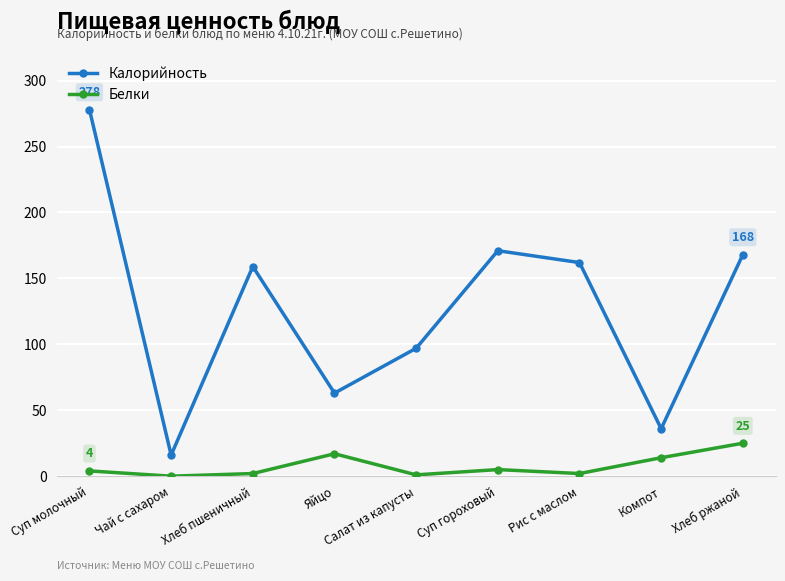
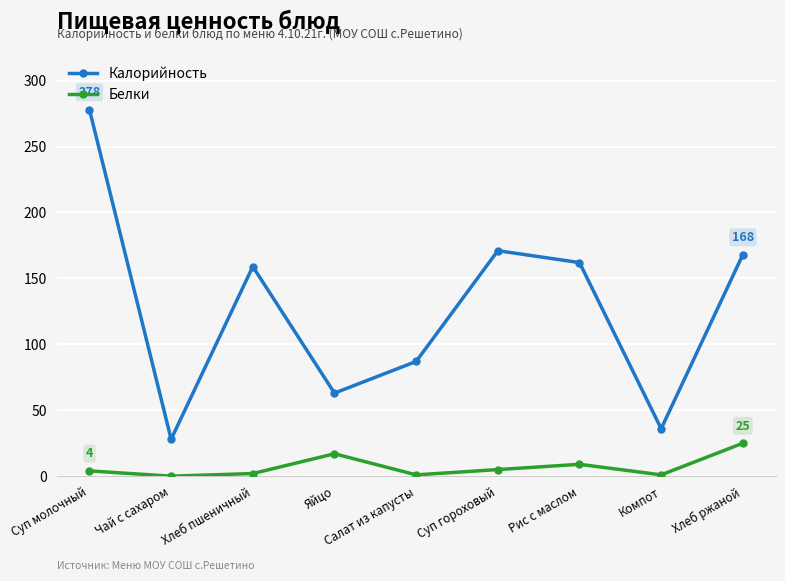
Калорийность, Чай с сахаром: 16 -> 28
Калорийность, Салат из капусты: 97 -> 87
Белки, Рис с маслом: 2 -> 9
Белки, Компот: 14 -> 1
